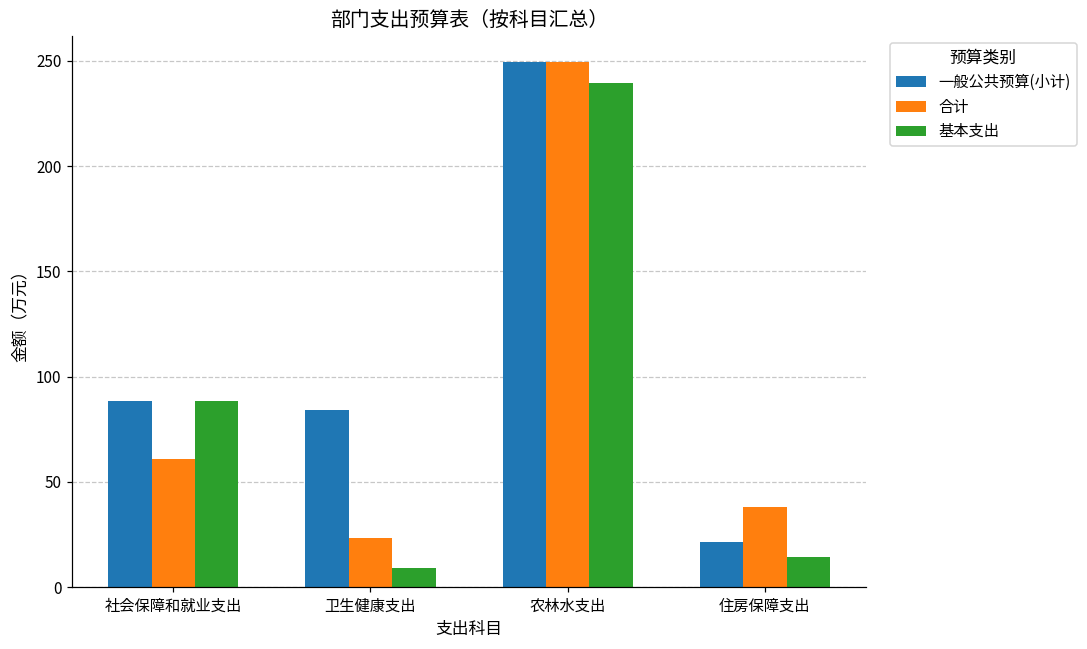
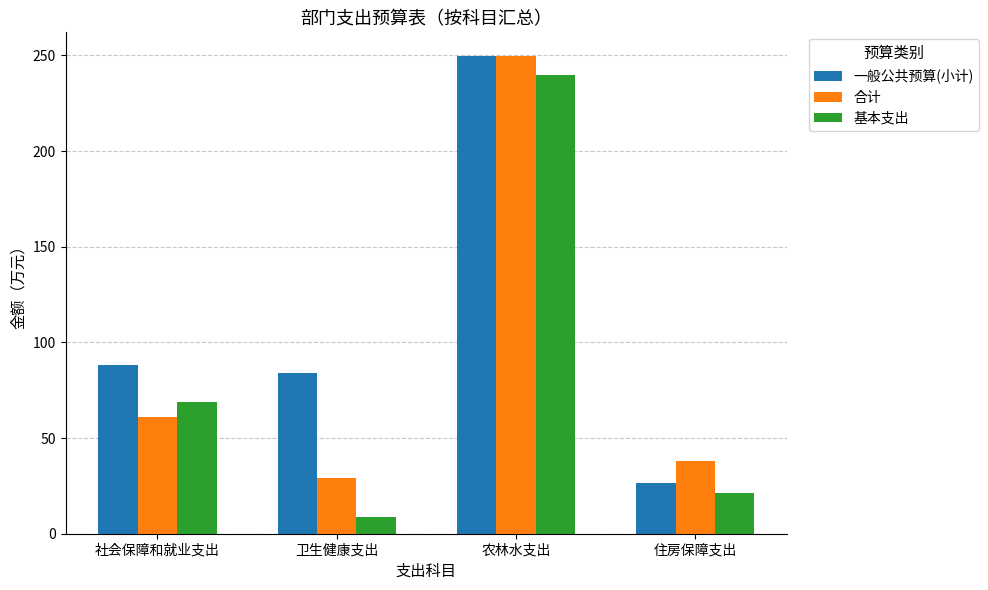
基本支出, 社会保障和就业支出: 88 -> 69
合计, 卫生健康支出: 23 -> 29
一般公共预算(小计), 住房保障支出: 21 -> 27
基本支出, 住房保障支出: 14 -> 21
